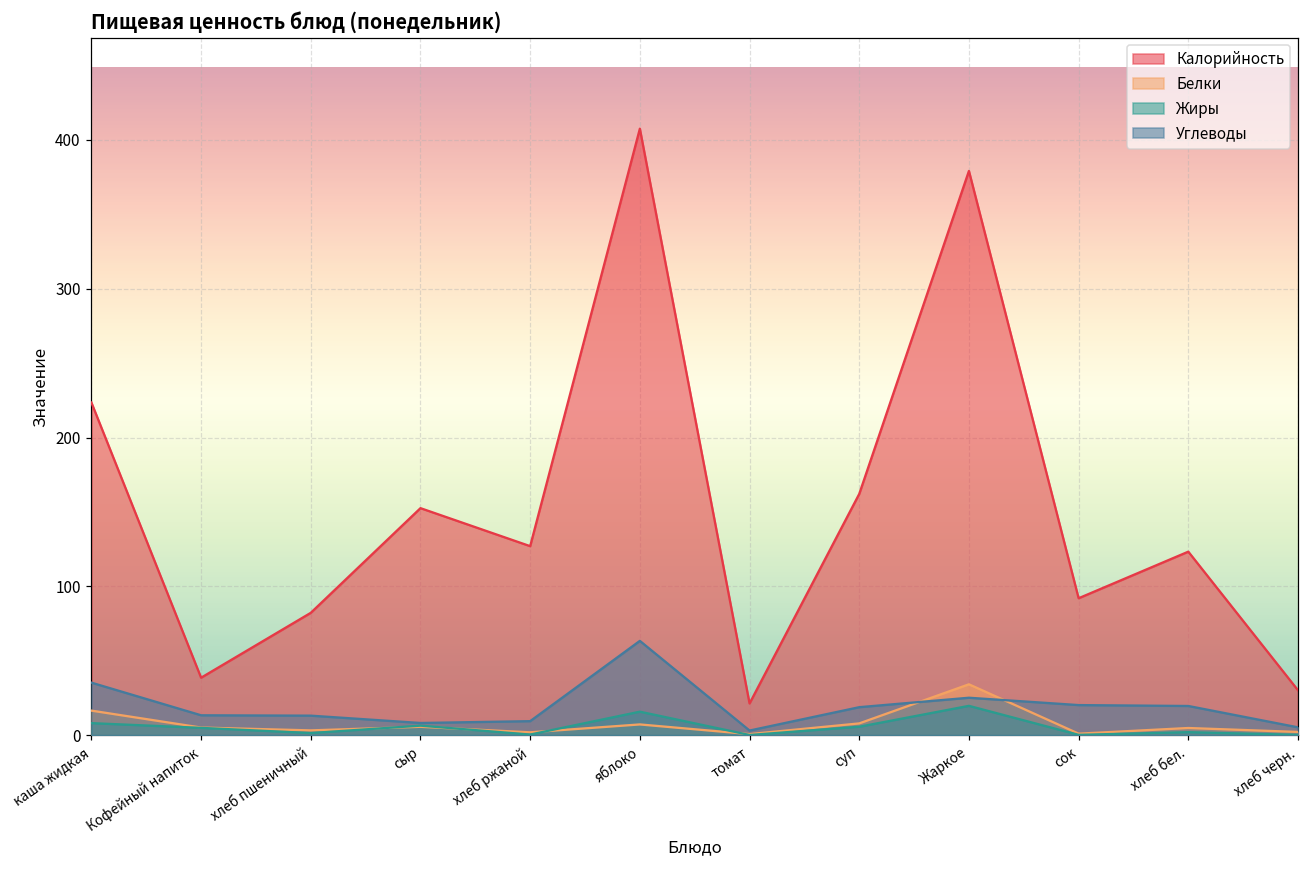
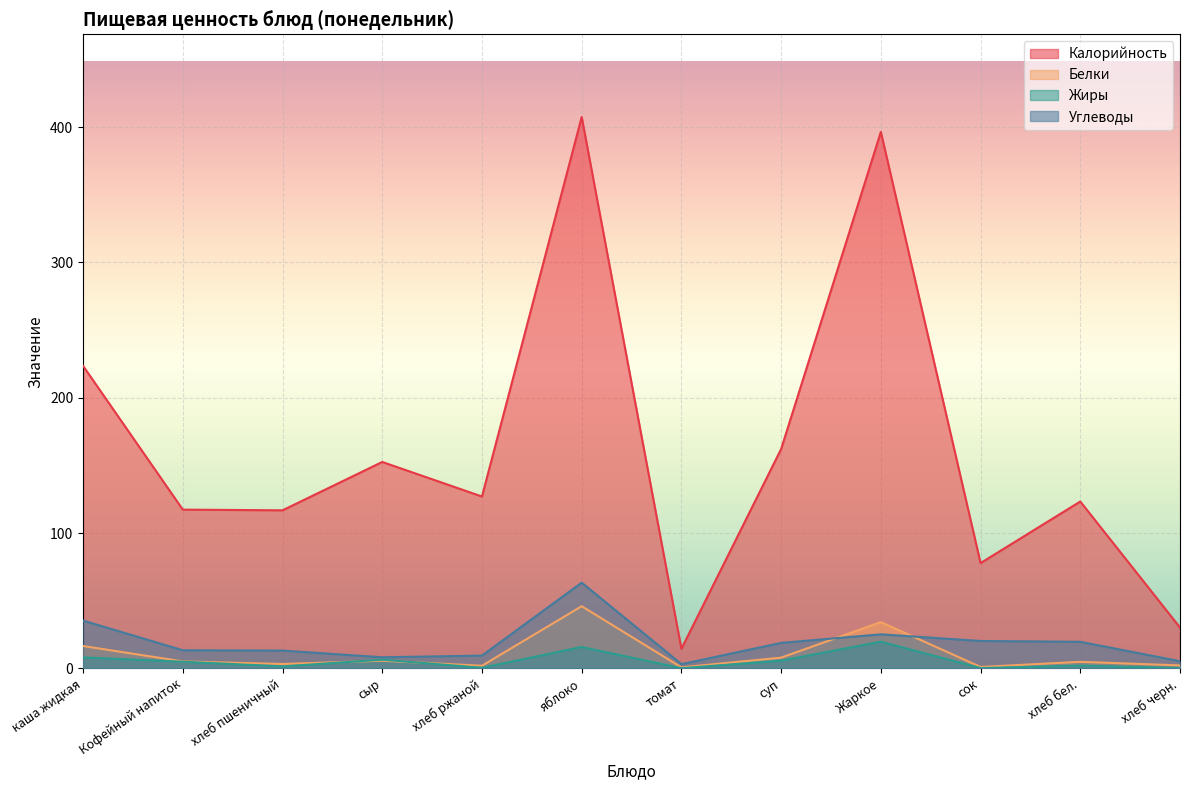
Калорийность, Кофейный напиток: 39 -> 117
Калорийность, хлеб пшеничный: 82 -> 117
Белки, яблоко: 7 -> 46
Калорийность, томат: 21 -> 14
Калорийность, Жаркое: 379 -> 397
Калорийность, сок: 92 -> 78
